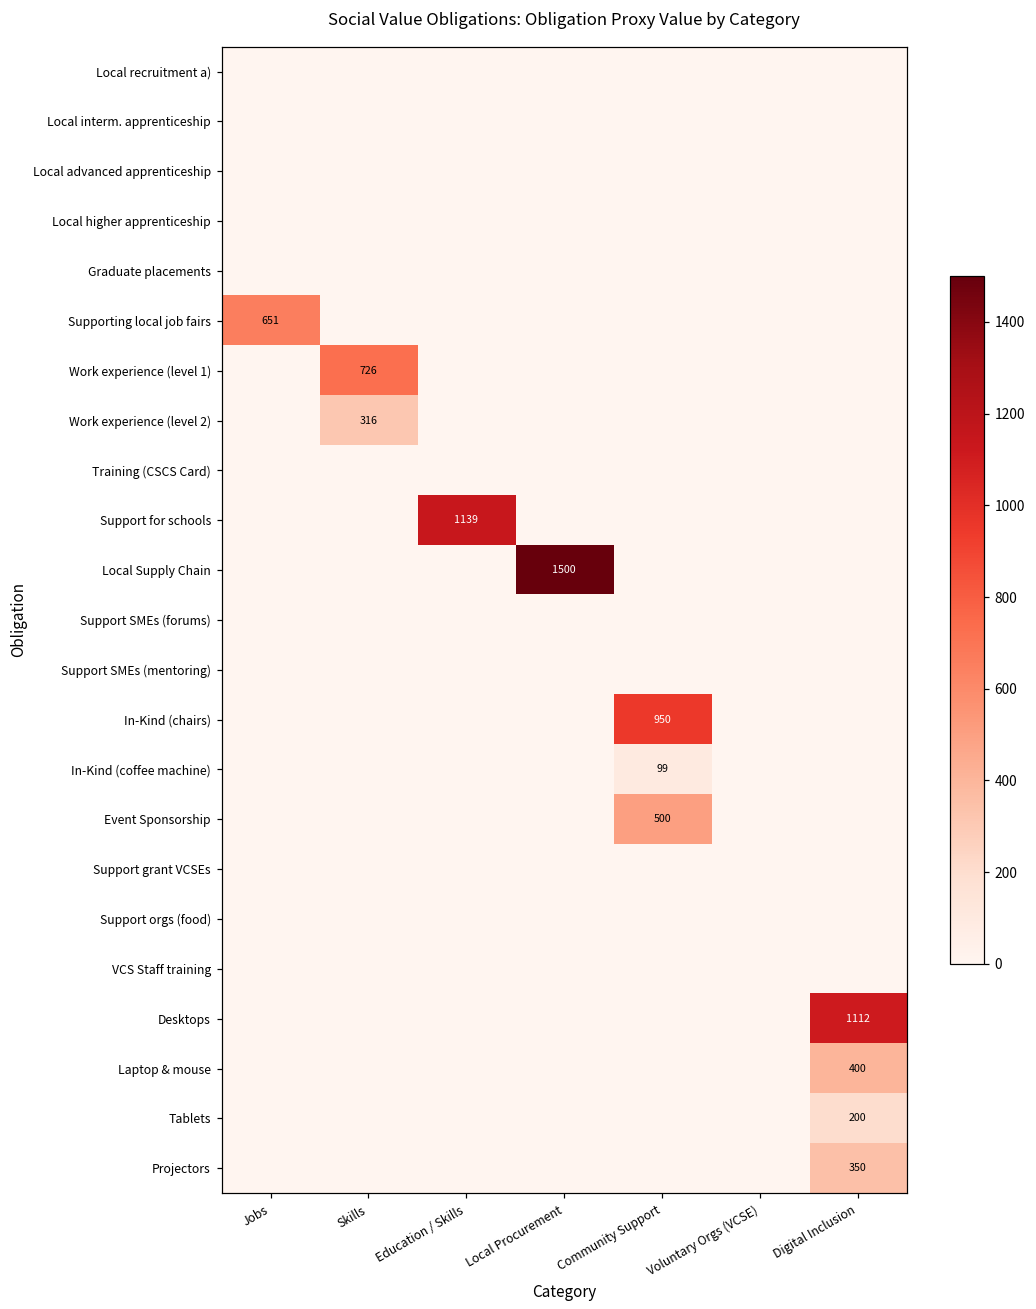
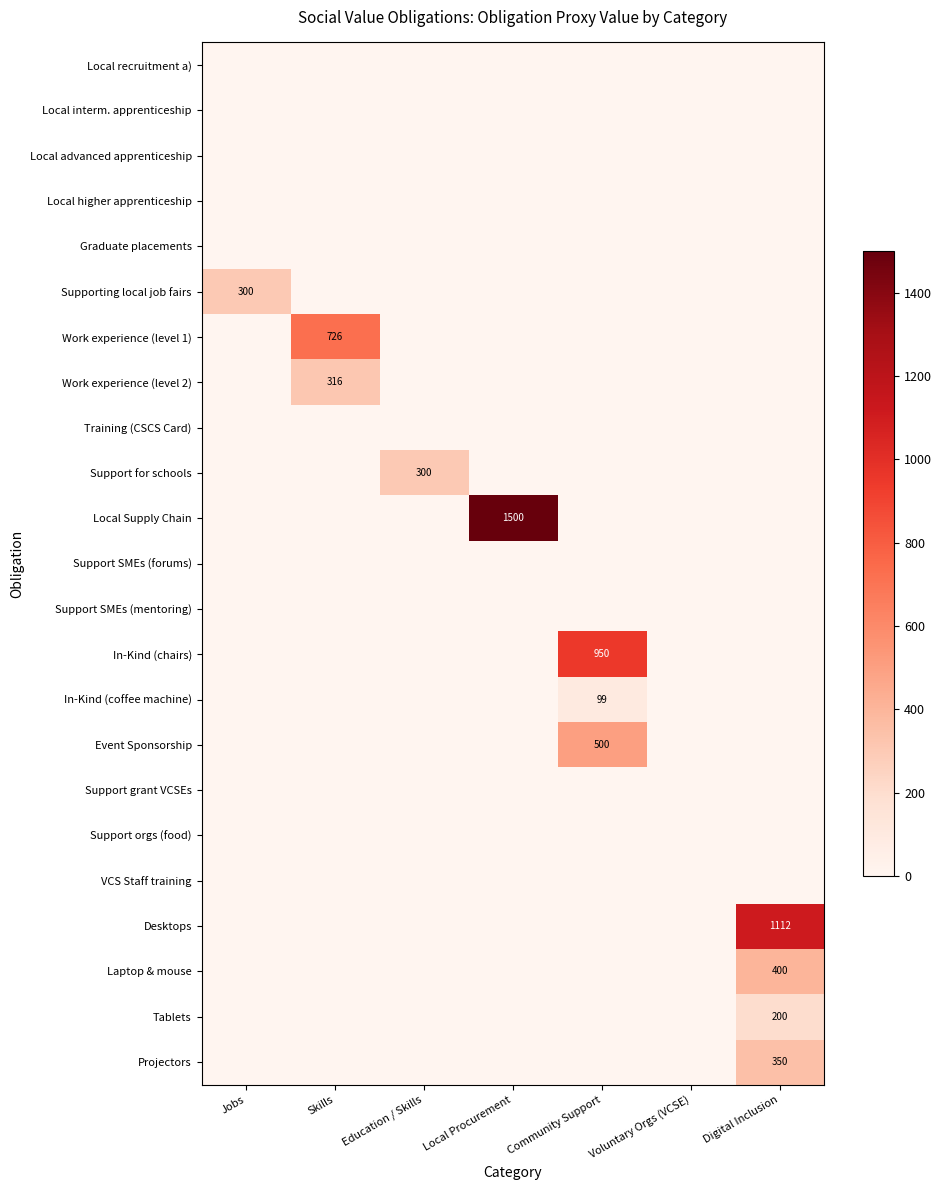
Supporting local job fairs, Jobs: 651 -> 300
Support for schools, Education / Skills: 1139 -> 300
